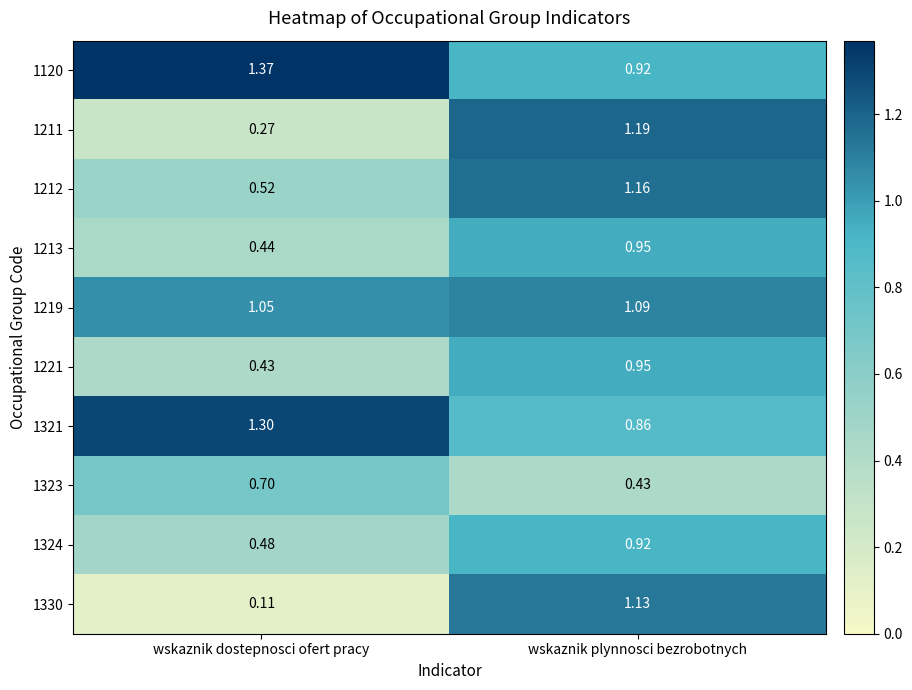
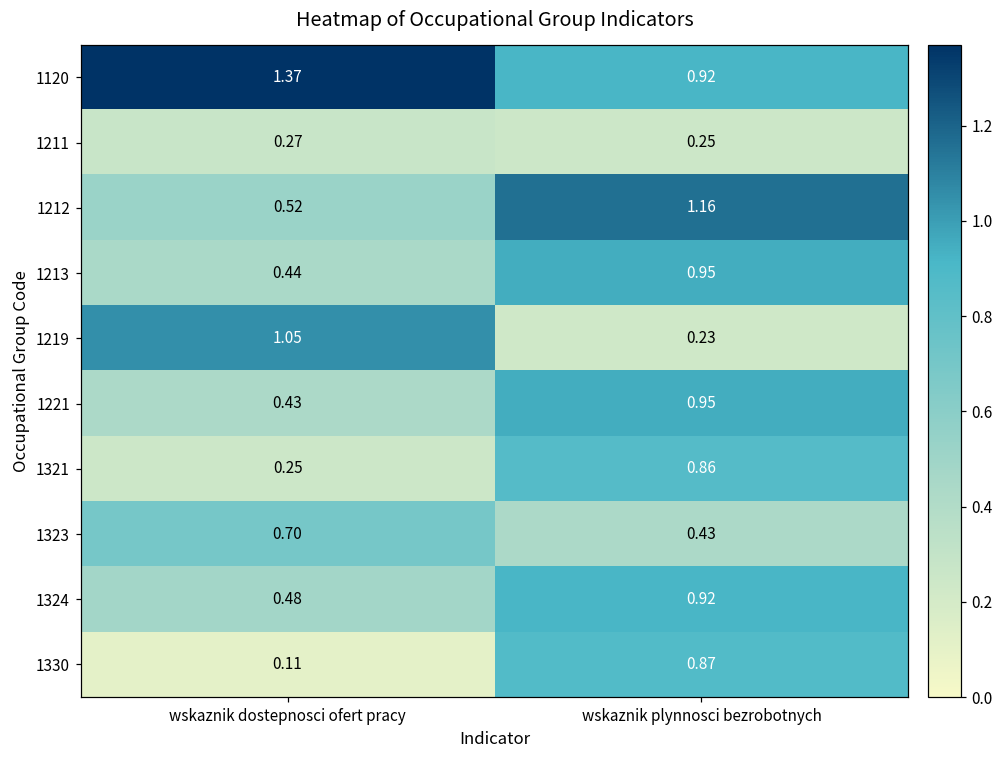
1211, wskaznik plynnosci bezrobotnych: 1.19 -> 0.25
1219, wskaznik plynnosci bezrobotnych: 1.09 -> 0.23
1321, wskaznik dostepnosci ofert pracy: 1.30 -> 0.25
1330, wskaznik plynnosci bezrobotnych: 1.13 -> 0.87
